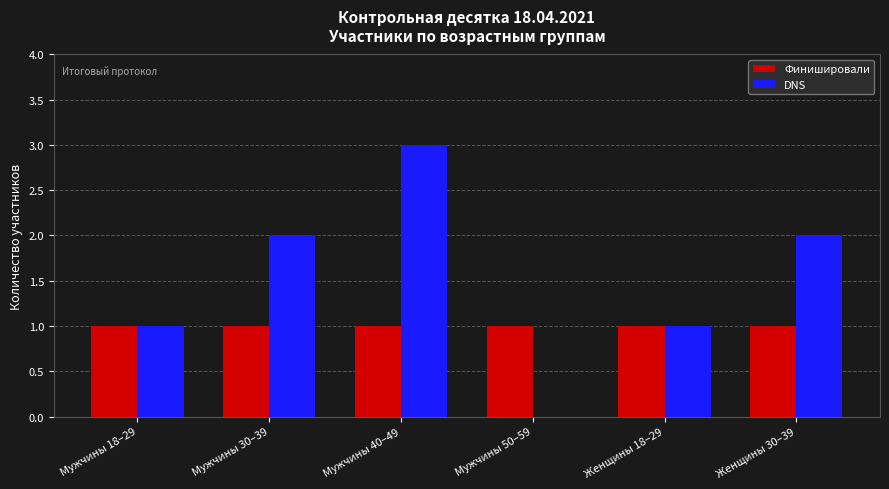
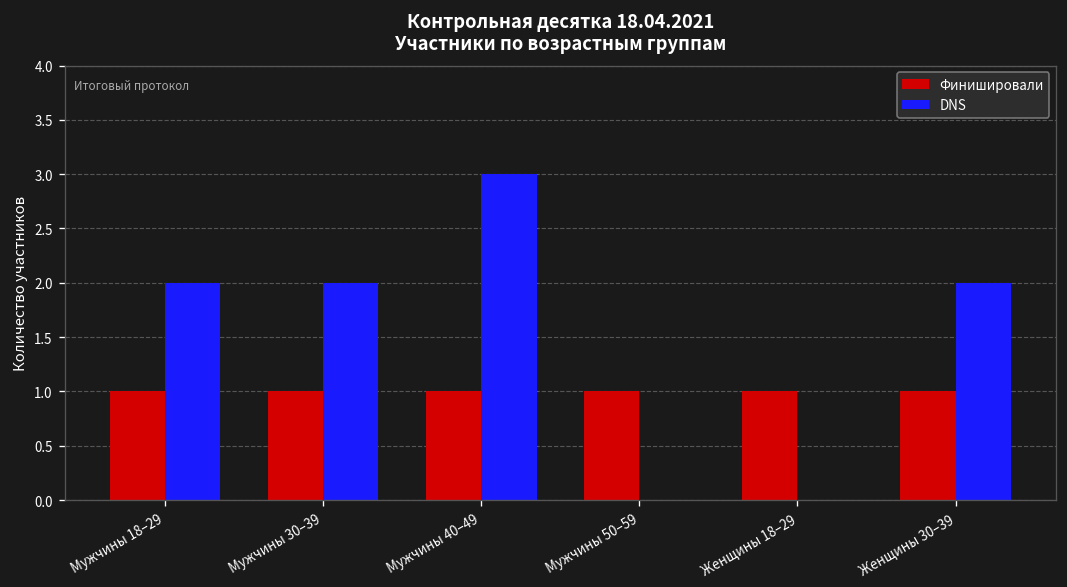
DNS, Мужчины 18–29: 1 -> 2
DNS, Женщины 18–29: 1 -> 0
